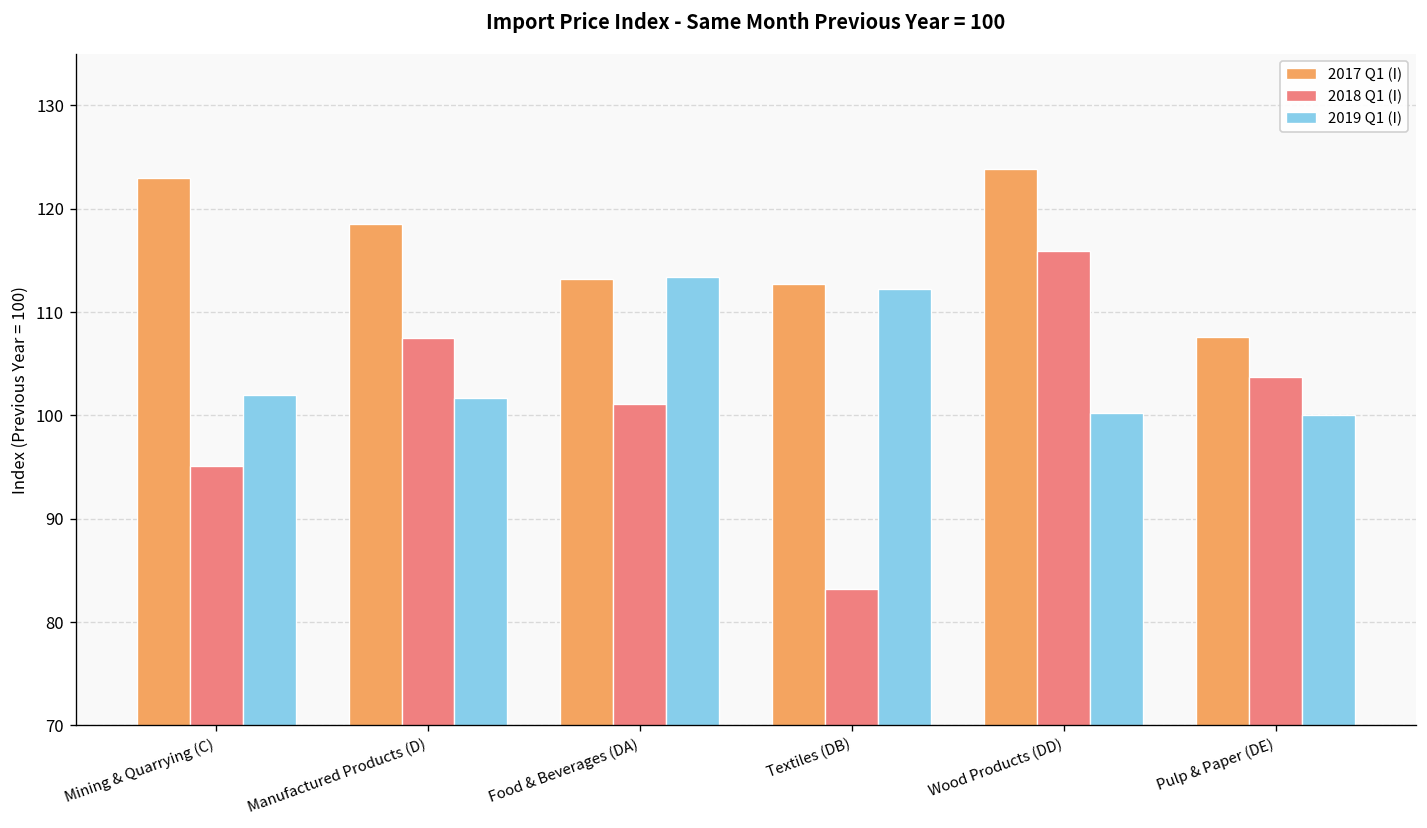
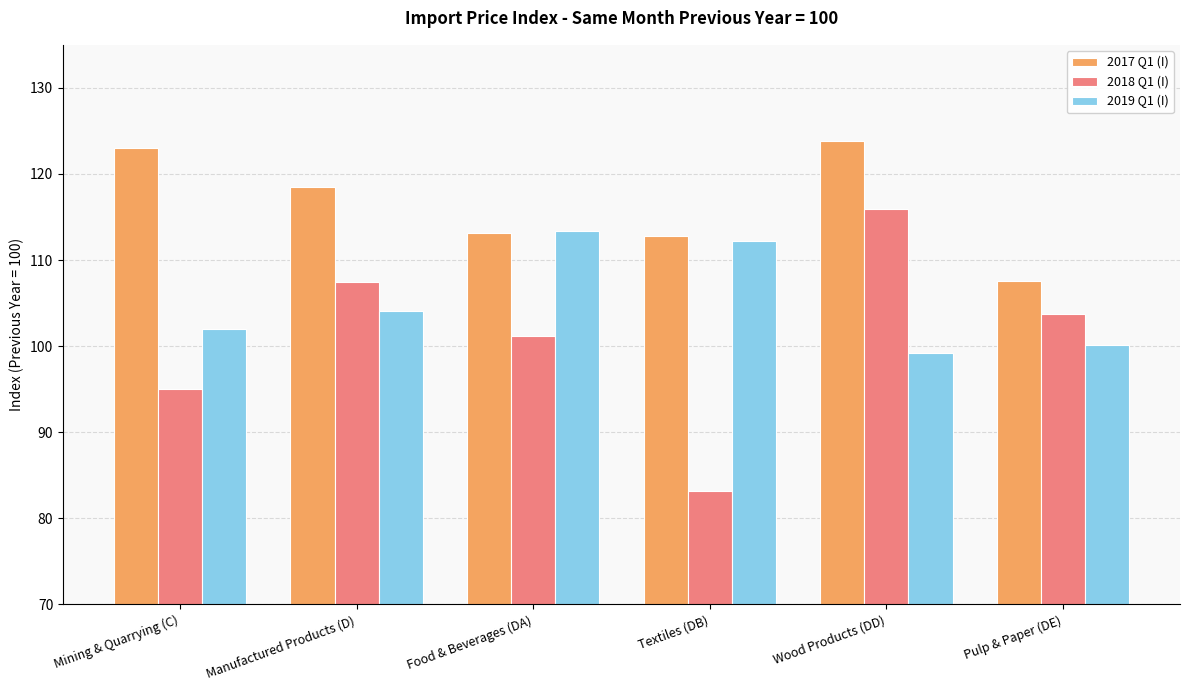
2019 Q1 (I), Manufactured Products (D): 102 -> 104
2019 Q1 (I), Wood Products (DD): 100 -> 99
